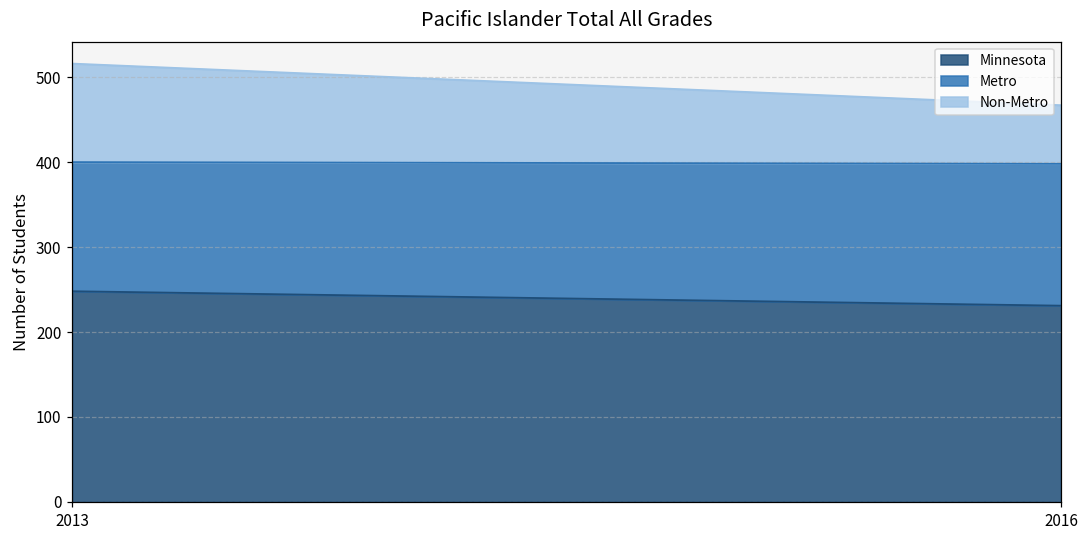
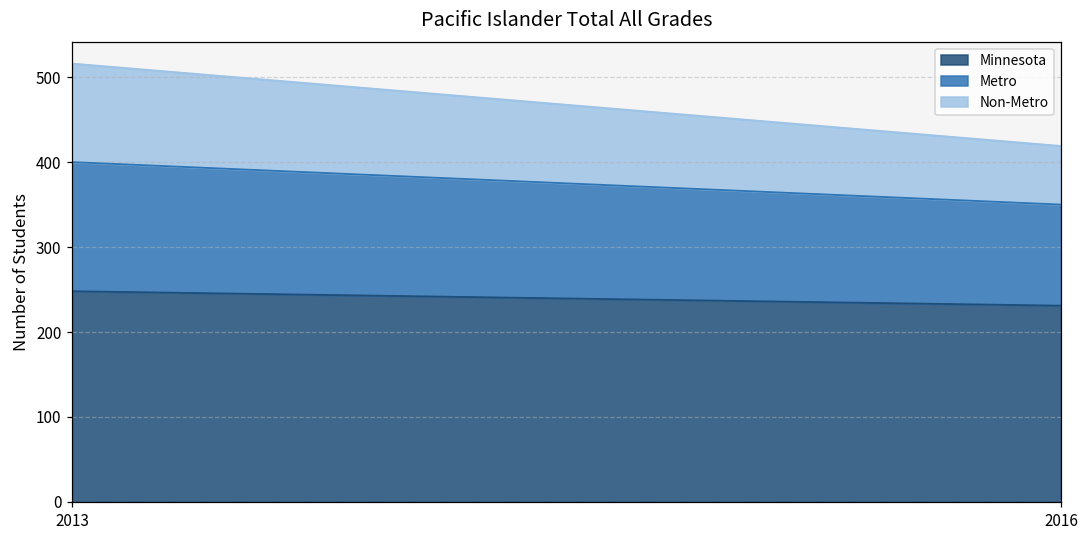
Metro, 2016: 170 -> 120
